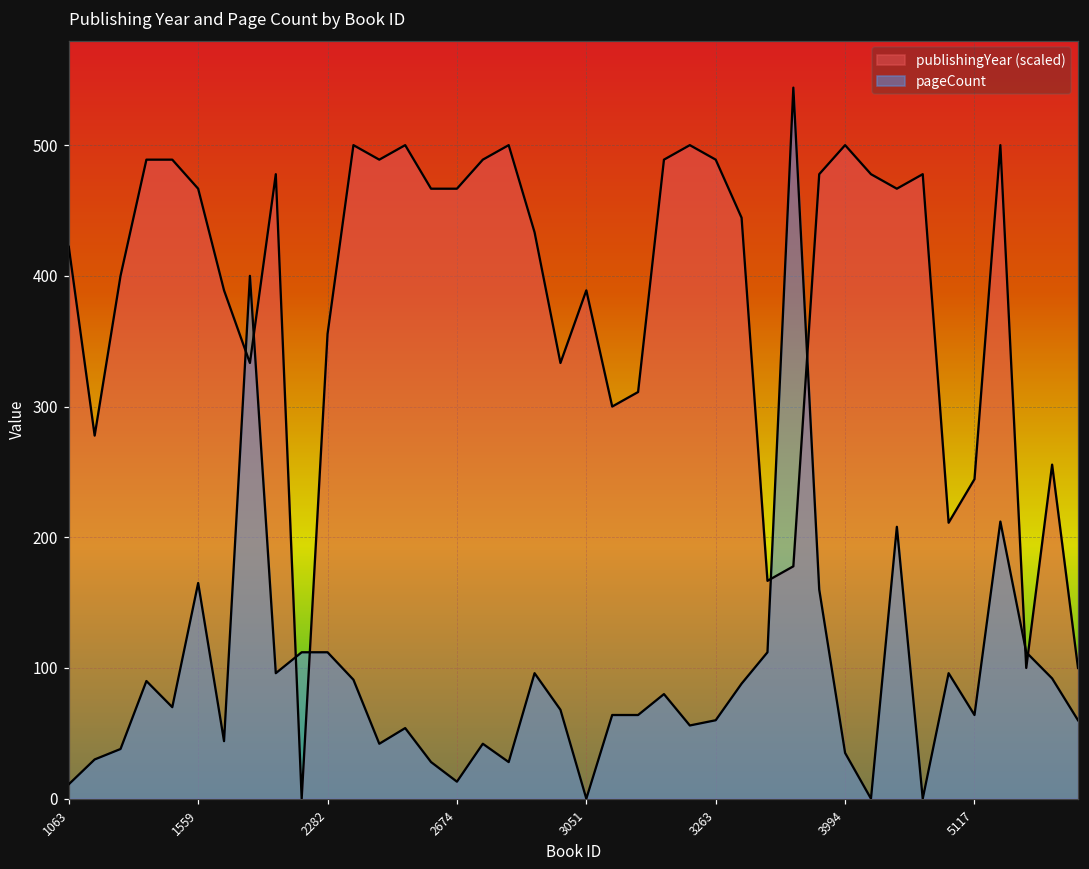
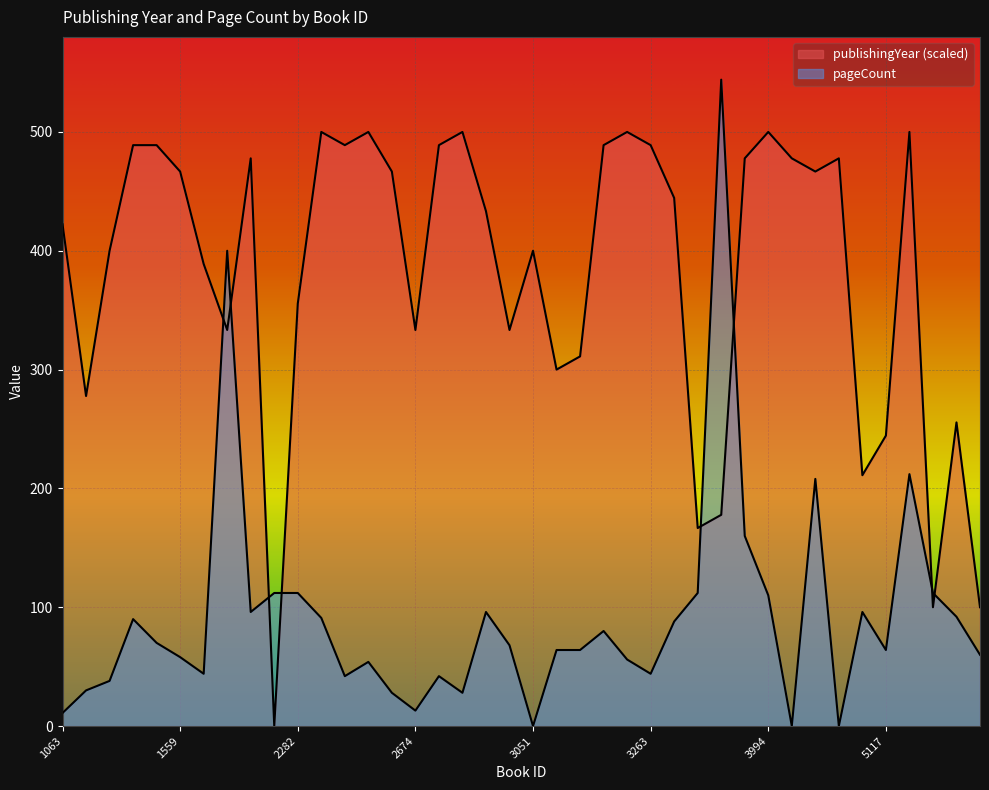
pageCount, 1559: 165 -> 58
publishingYear (scaled), 2674: 467 -> 333
publishingYear (scaled), 3051: 389 -> 400
pageCount, 3263: 60 -> 44
pageCount, 3994: 35 -> 110
